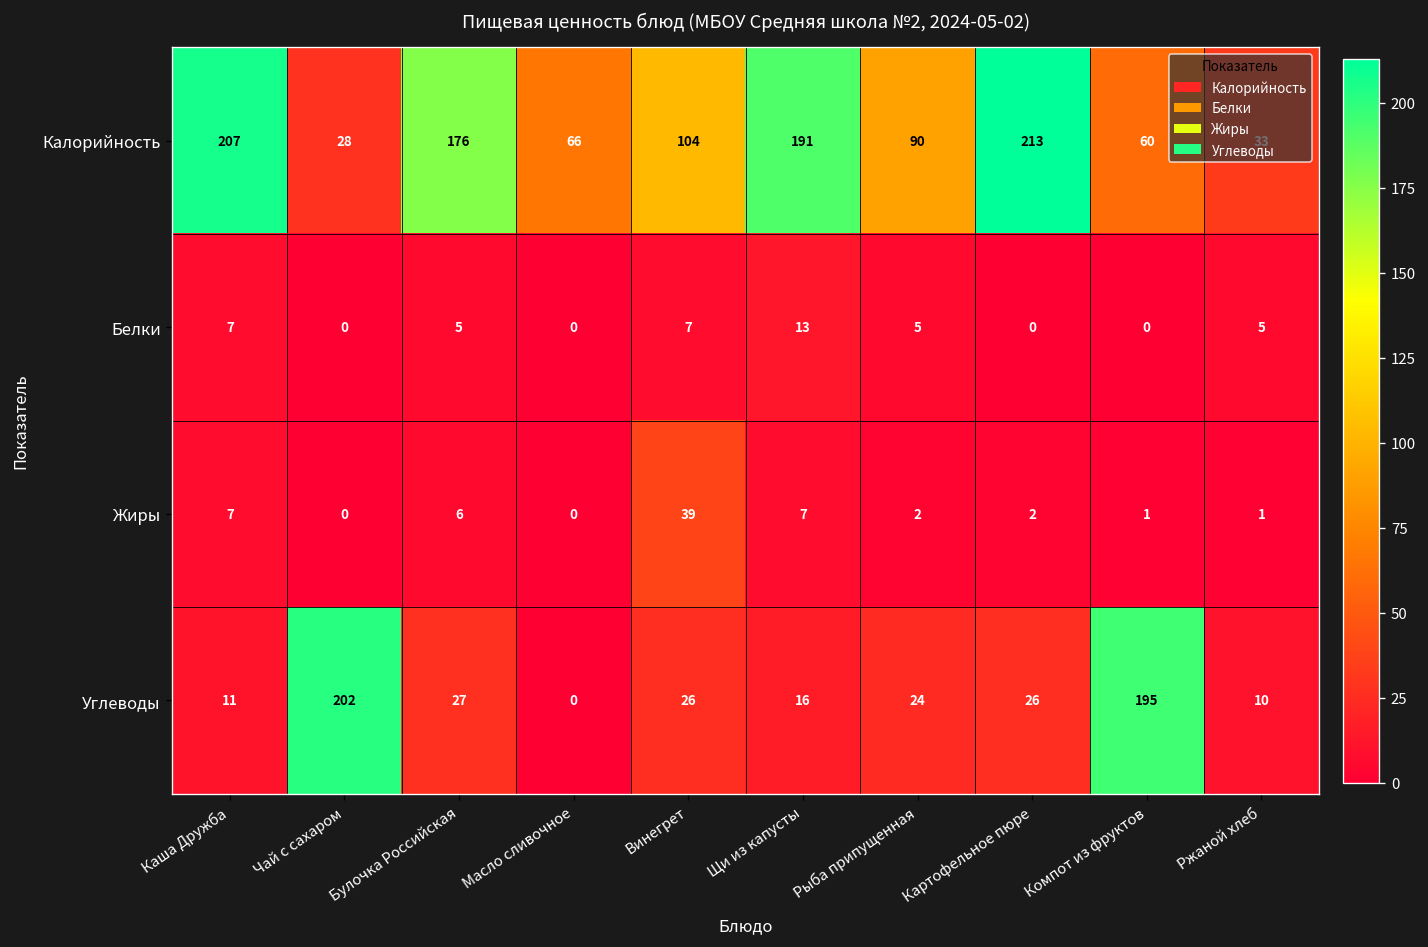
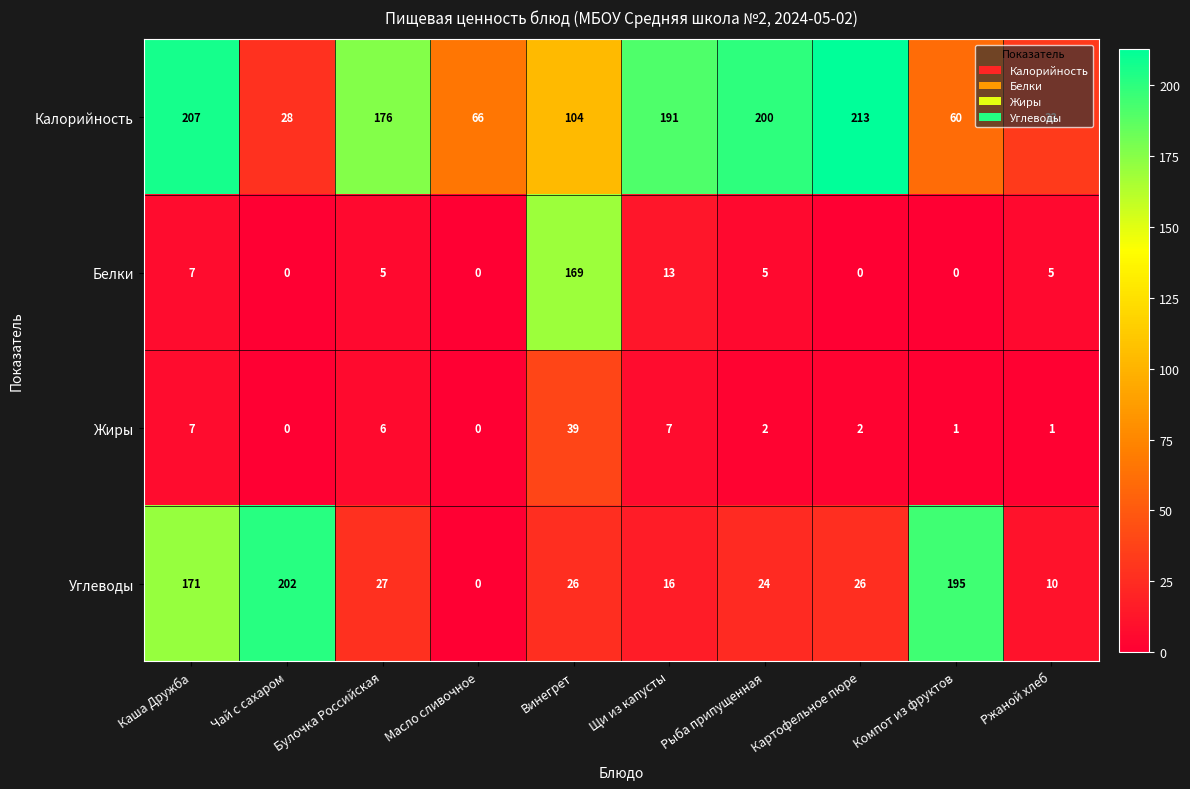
Калорийность, Рыба припущенная: 90 -> 200
Белки, Винегрет: 7 -> 169
Углеводы, Каша Дружба: 11 -> 171
